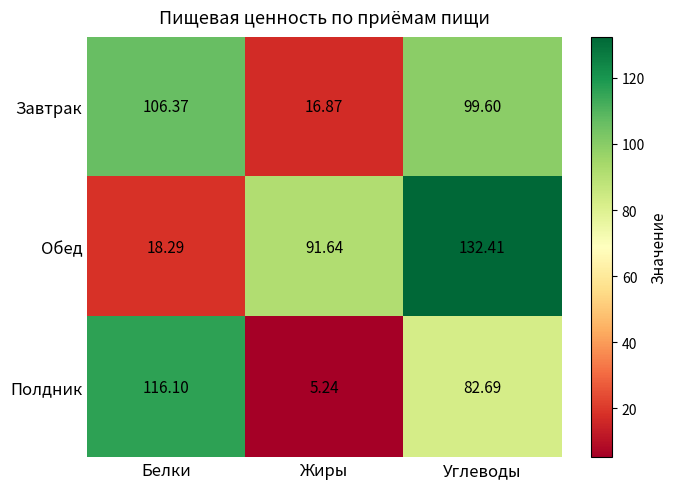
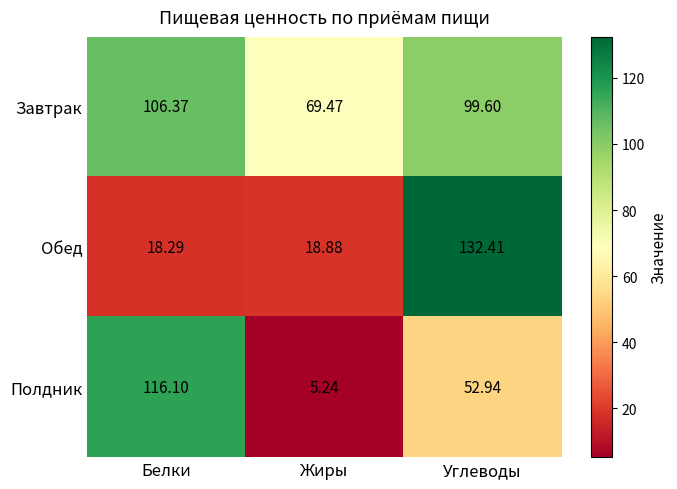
Завтрак, Жиры: 16.87 -> 69.47
Обед, Жиры: 91.64 -> 18.88
Полдник, Углеводы: 82.69 -> 52.94
